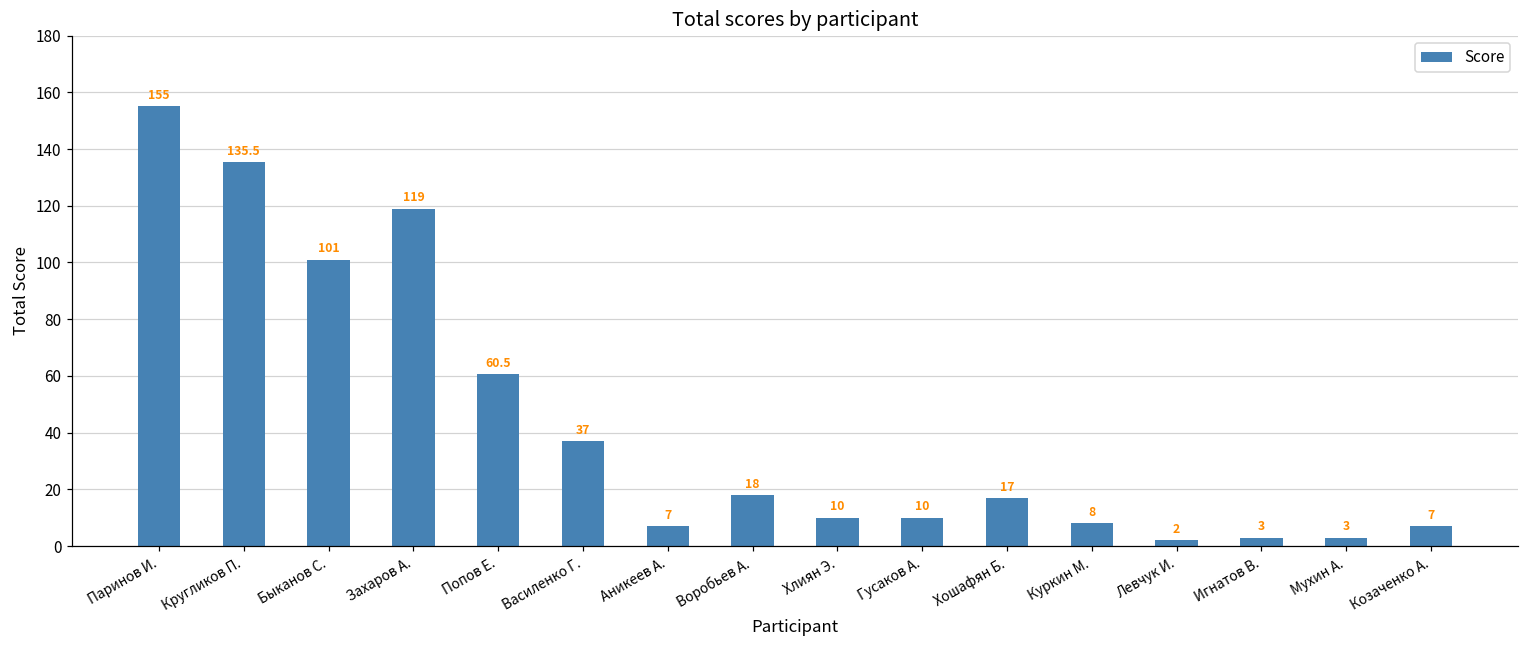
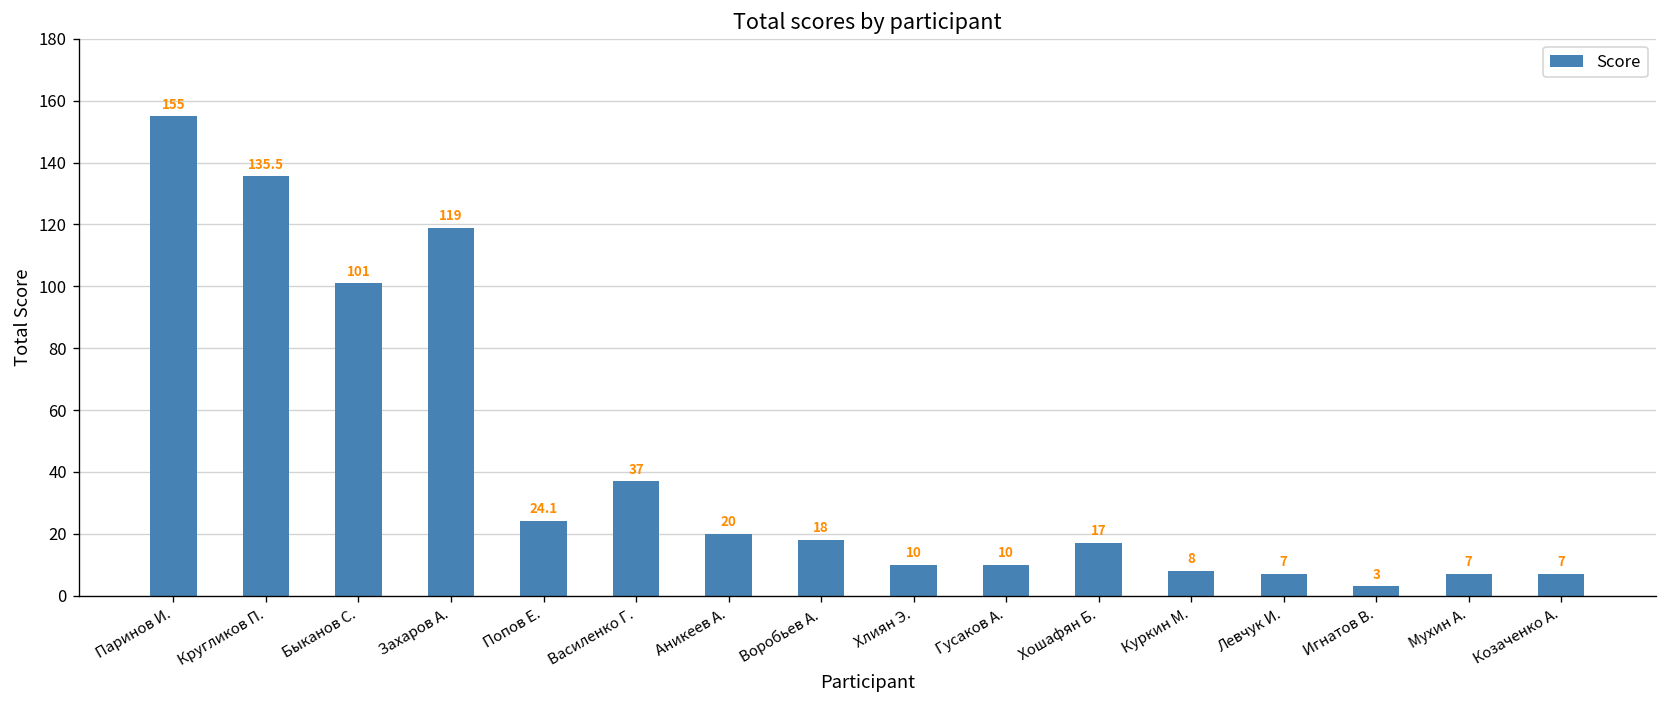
Попов Е.: 60.5 -> 24.1
Аникеев А.: 7 -> 20
Левчук И.: 2 -> 7
Мухин А.: 3 -> 7
